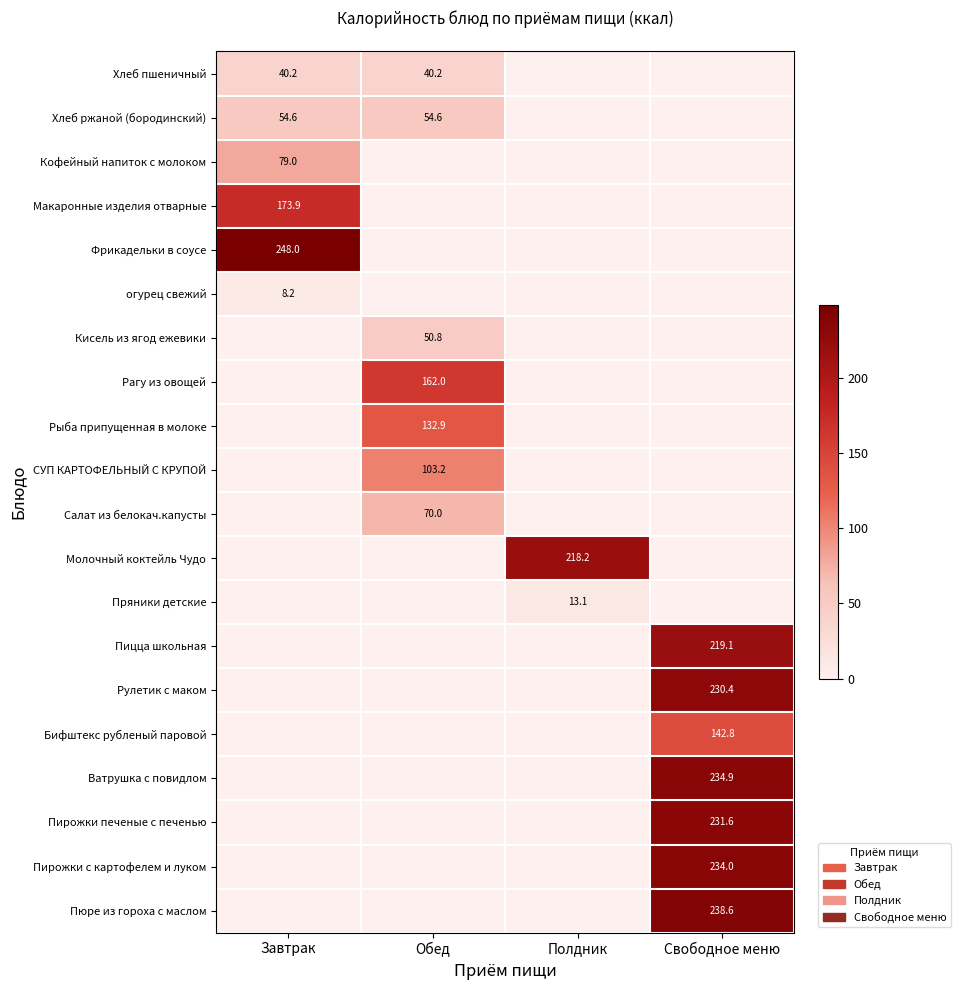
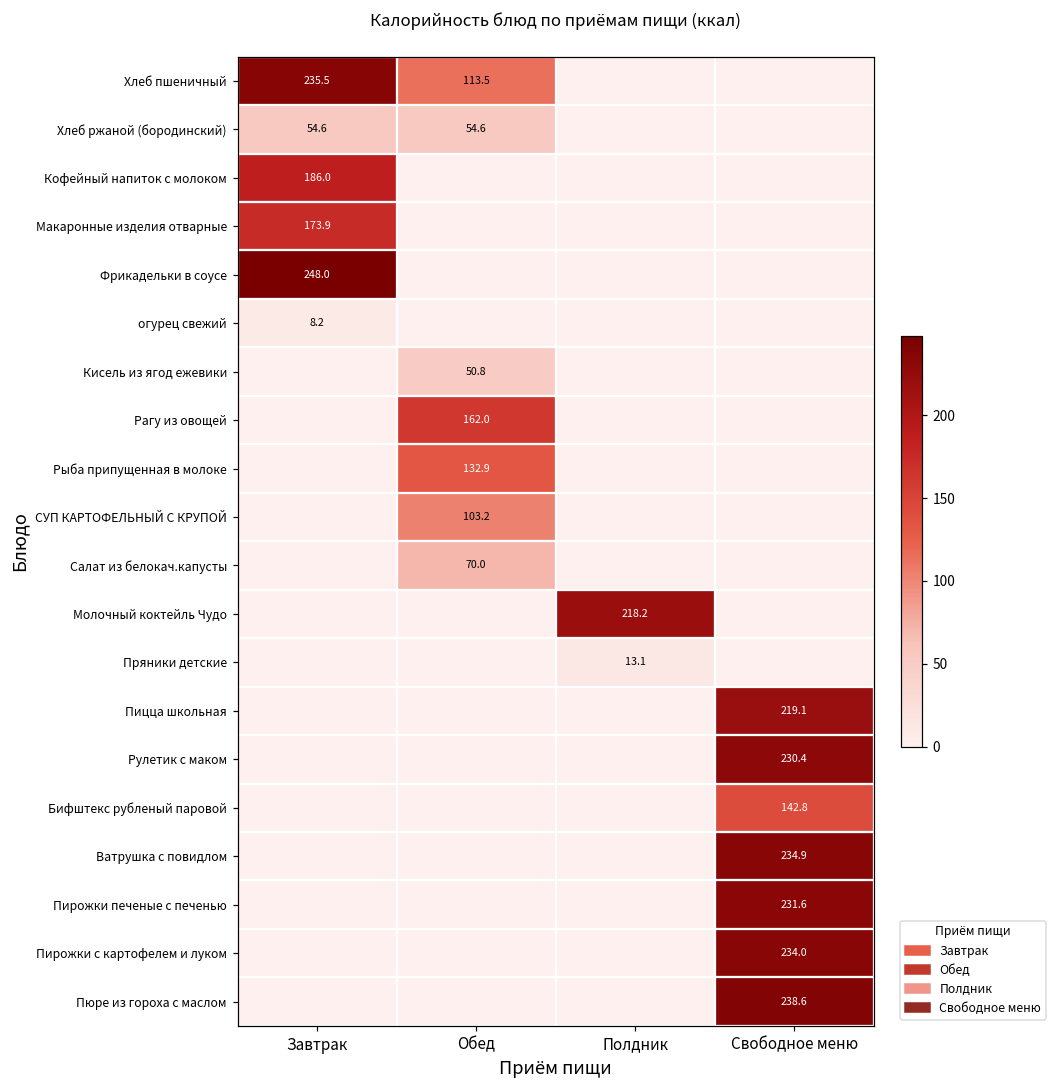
Хлеб пшеничный, Завтрак: 40.2 -> 235.5
Хлеб пшеничный, Обед: 40.2 -> 113.5
Кофейный напиток с молоком, Завтрак: 79.0 -> 186.0
